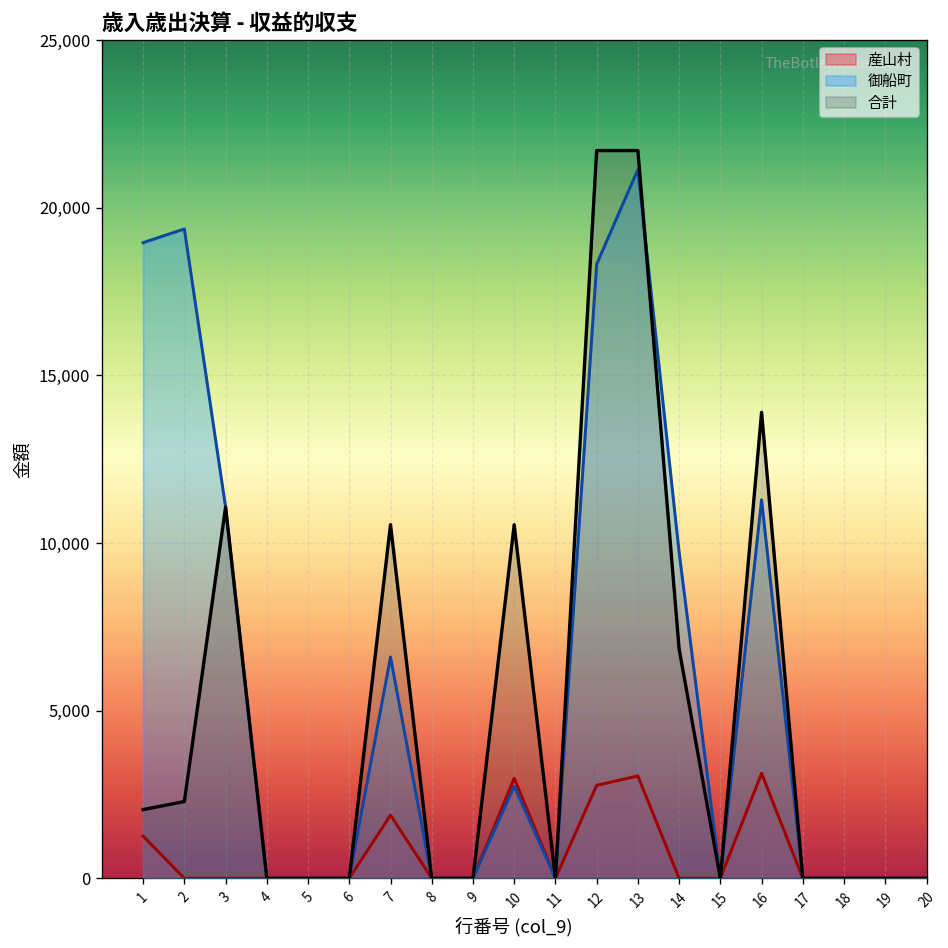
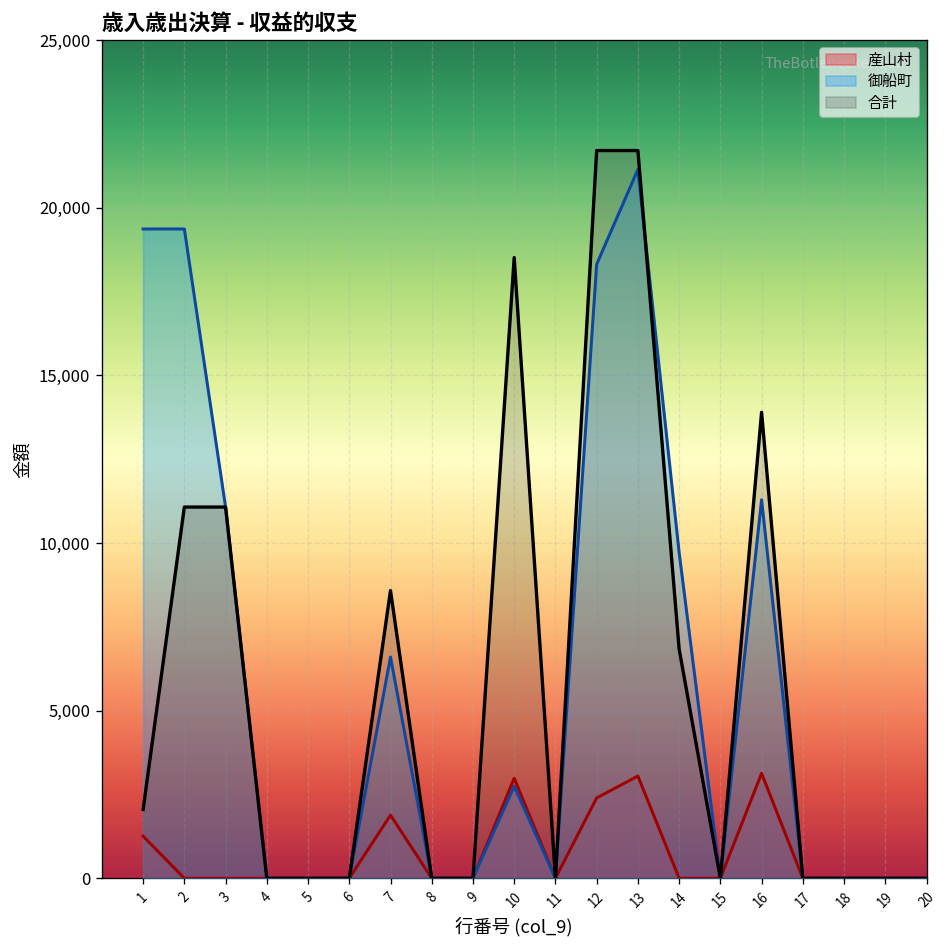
御船町, 1: 19,000 -> 19,400
合計, 2: 2,300 -> 11,100
合計, 7: 10,500 -> 8,600
合計, 10: 10,500 -> 18,500
産山村, 12: 2,800 -> 2,400
